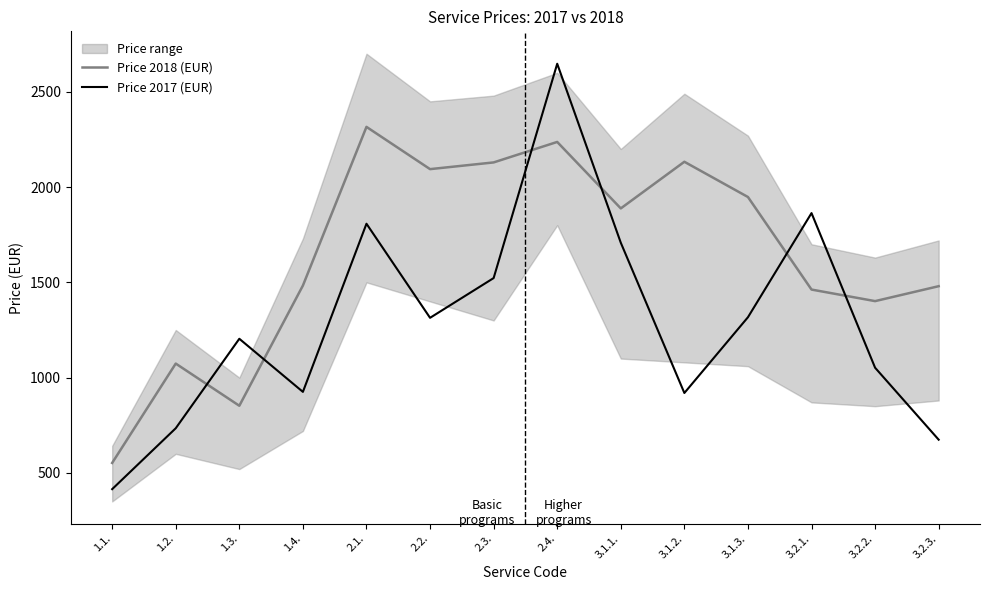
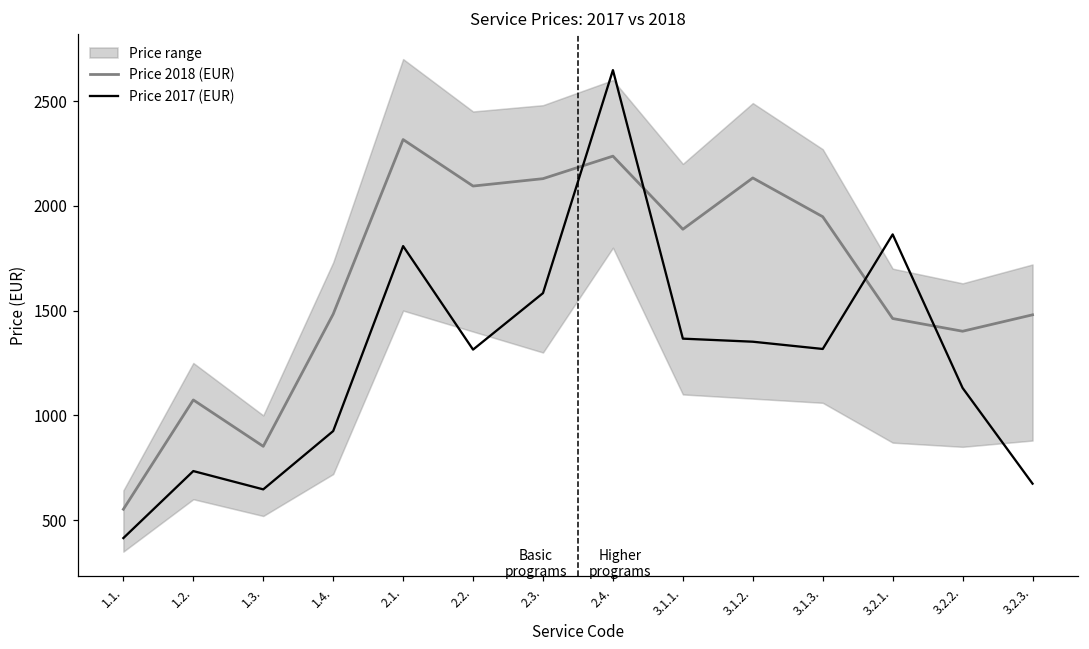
Price 2017 (EUR), 1.3.: 1200 -> 650
Price 2017 (EUR), 2.3.: 1520 -> 1580
Price 2017 (EUR), 3.1.1.: 1710 -> 1370
Price 2017 (EUR), 3.1.2.: 920 -> 1350
Price 2017 (EUR), 3.2.2.: 1050 -> 1130
